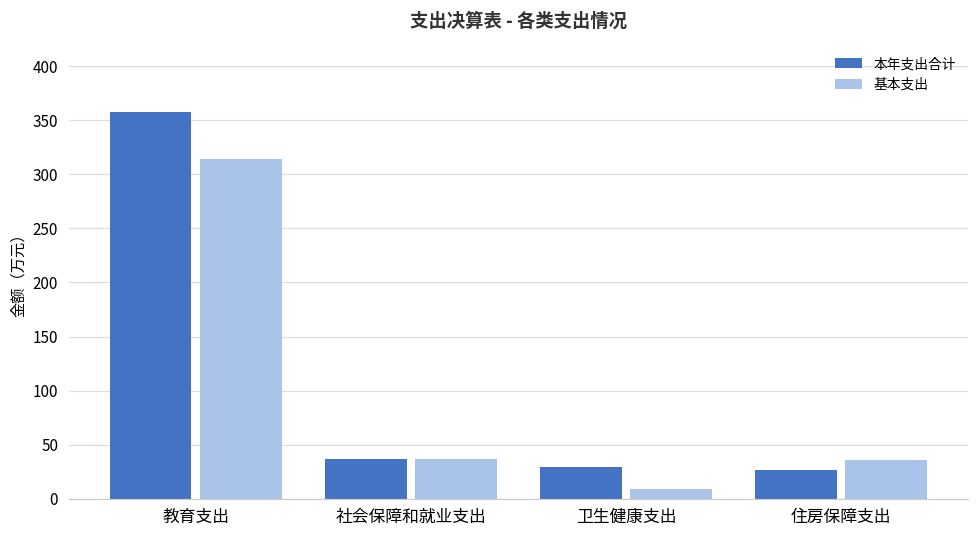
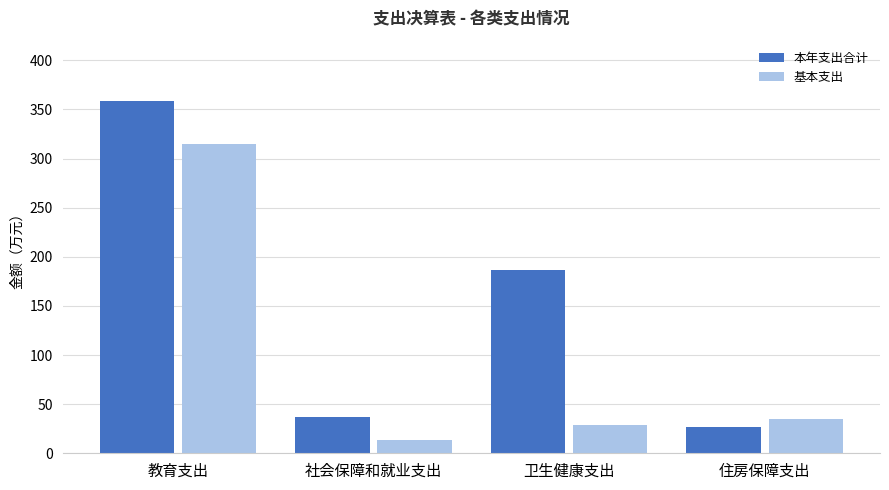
基本支出, 社会保障和就业支出: 40 -> 10
本年支出合计, 卫生健康支出: 30 -> 190
基本支出, 卫生健康支出: 10 -> 30
